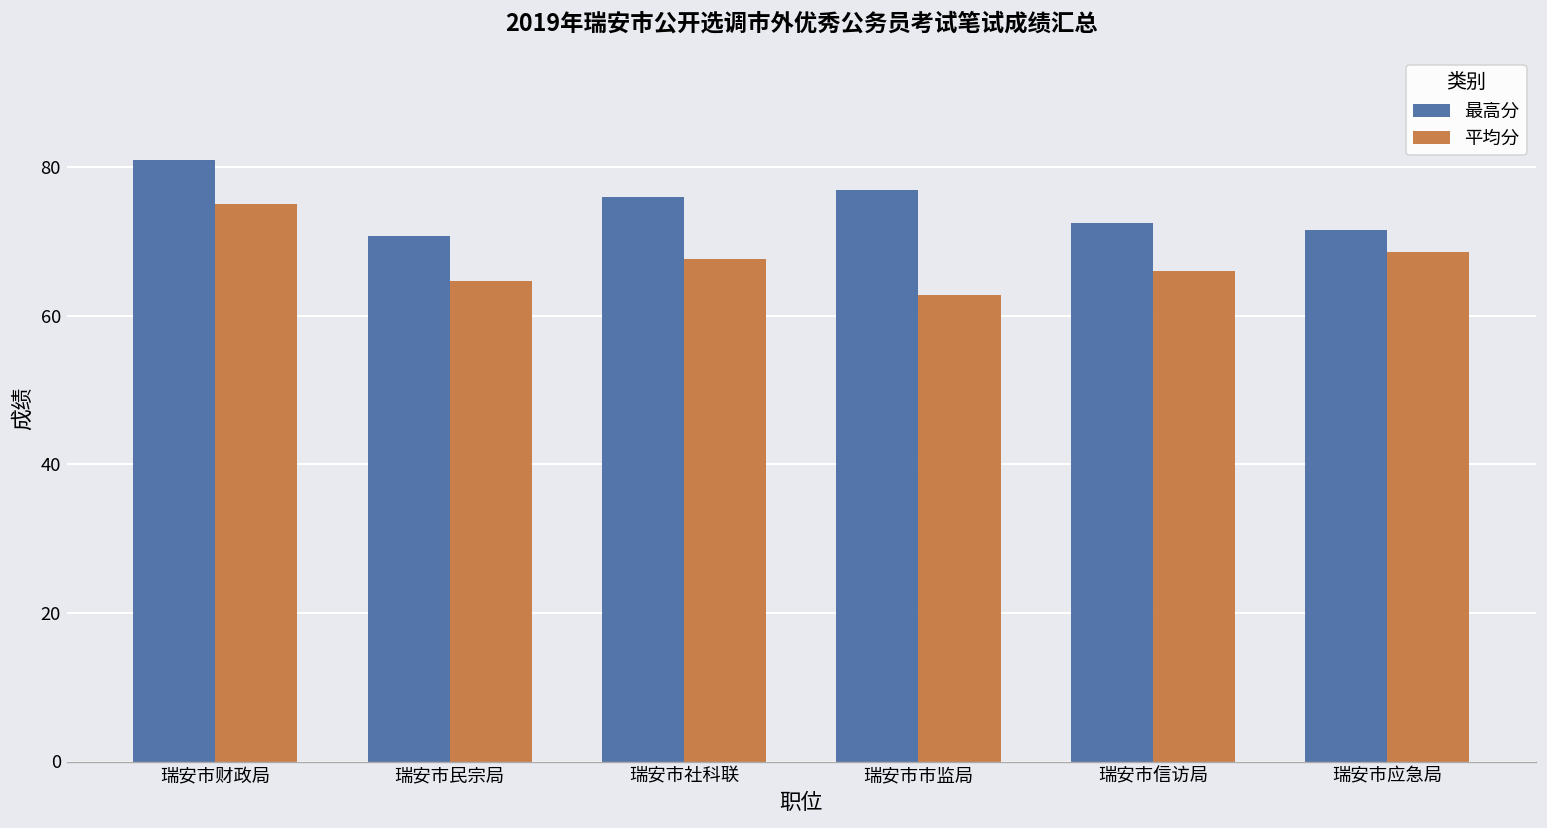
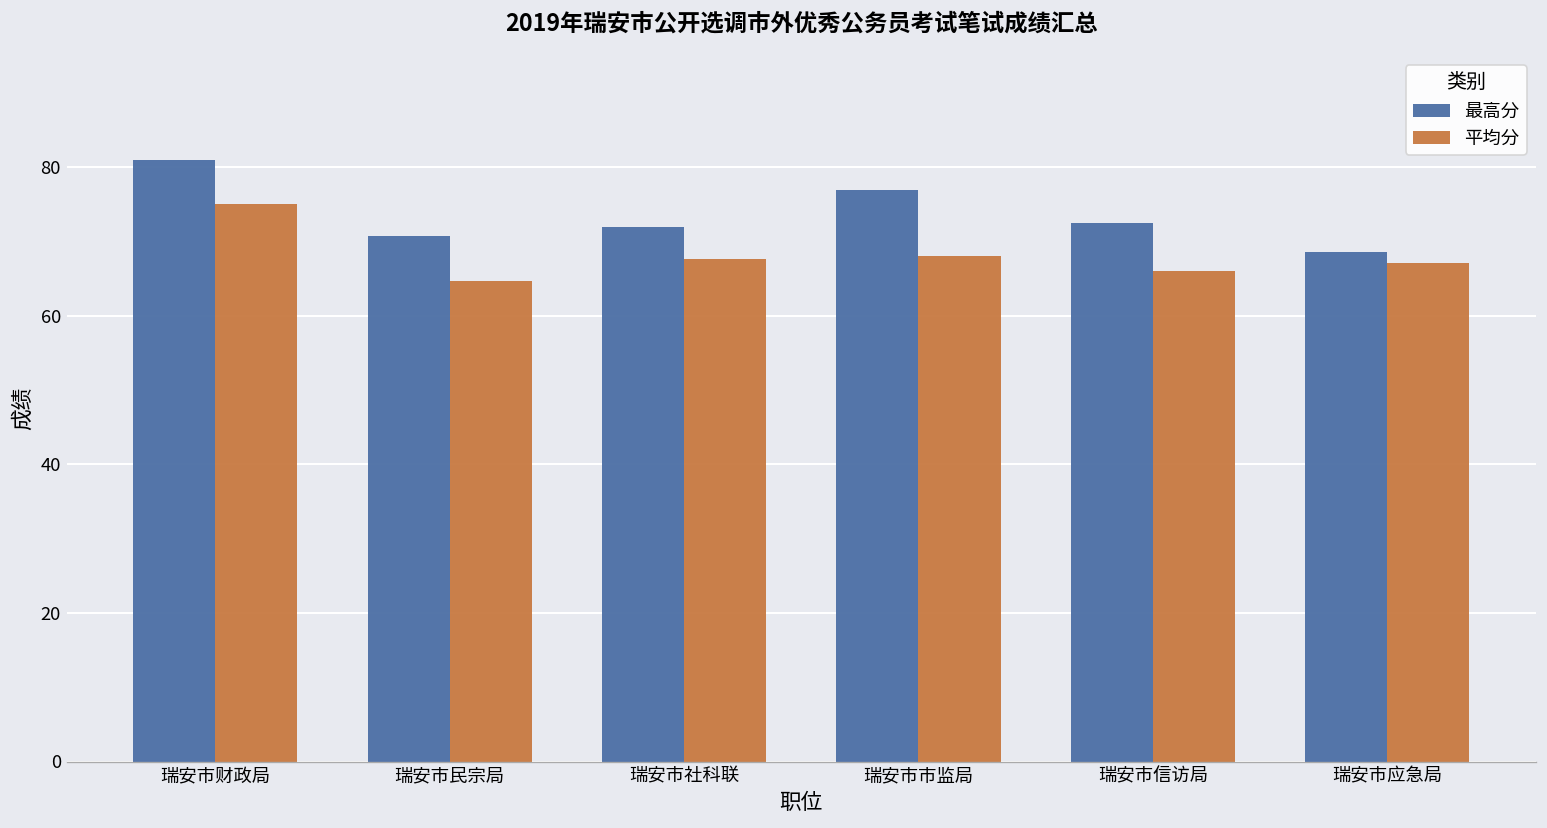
最高分, 瑞安市社科联: 76 -> 72
平均分, 瑞安市市监局: 63 -> 68
最高分, 瑞安市应急局: 72 -> 69
平均分, 瑞安市应急局: 69 -> 67
